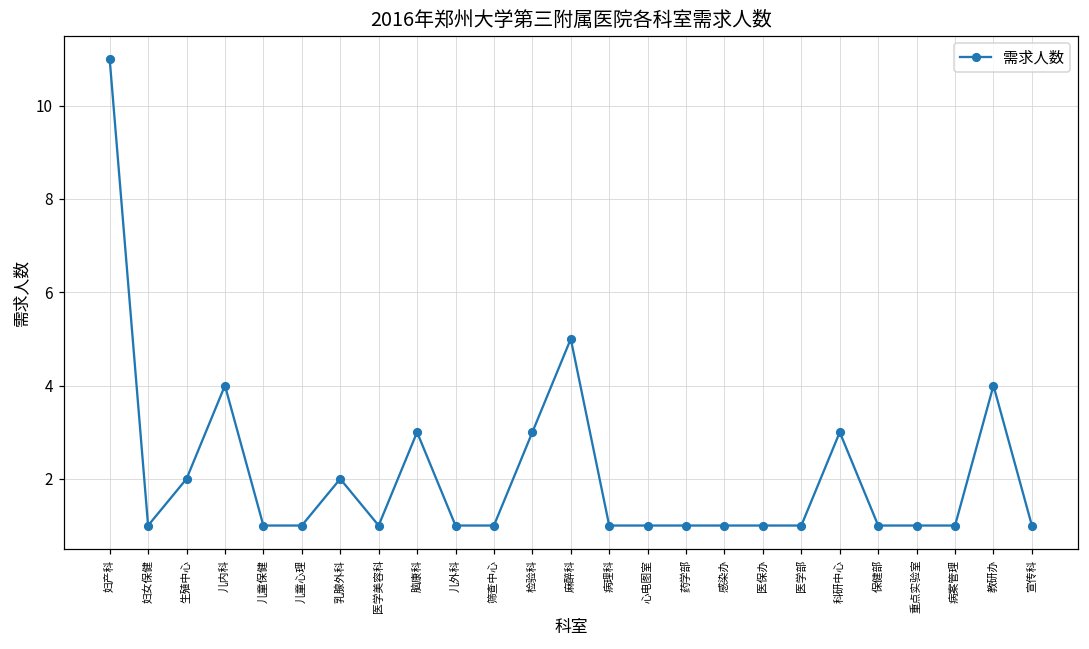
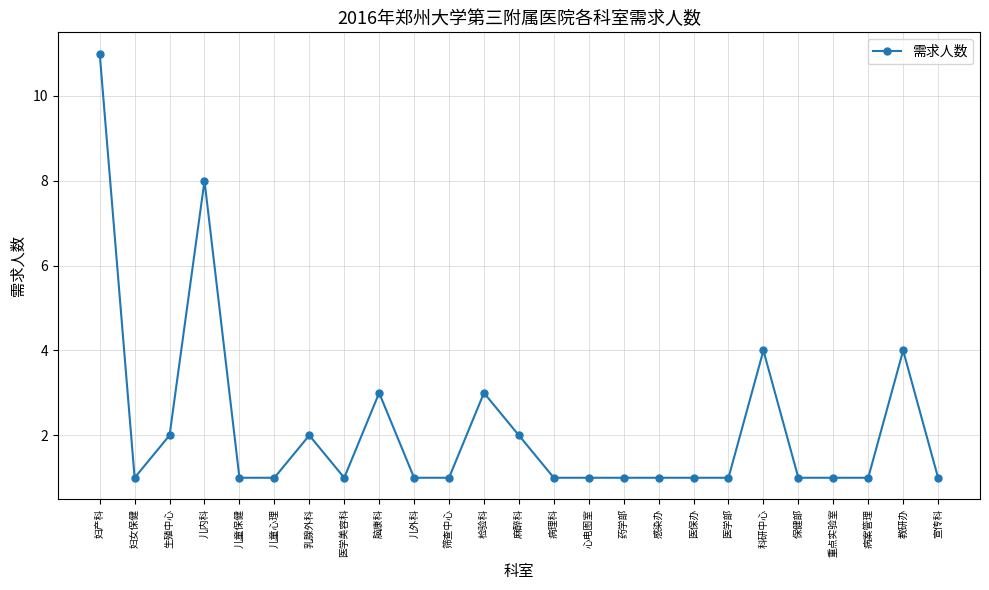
儿内科: 4 -> 8
麻醉科: 5 -> 2
科研中心: 3 -> 4
